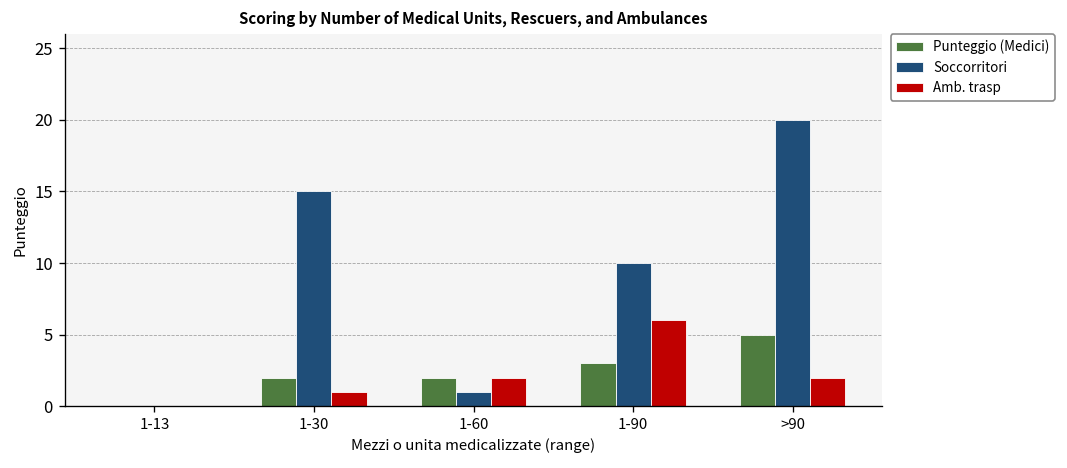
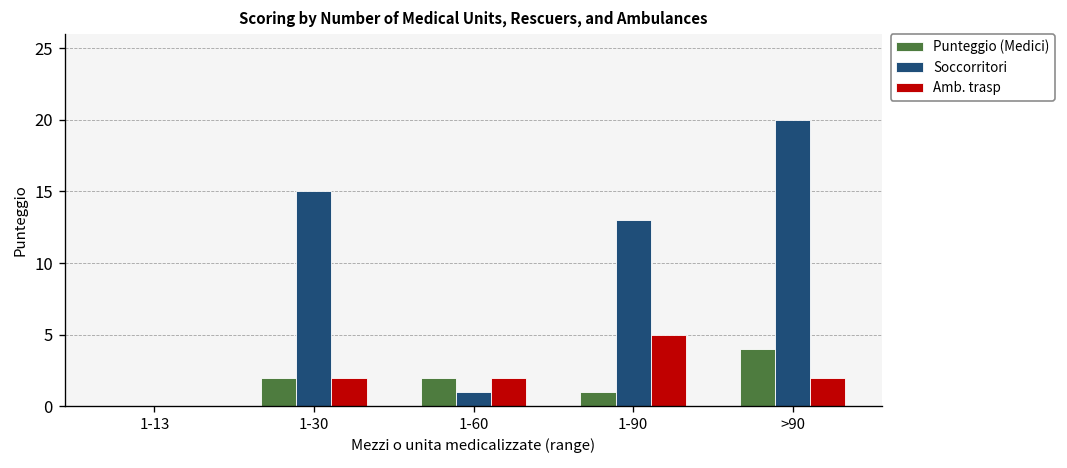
Amb. trasp, 1-30: 1 -> 2
Punteggio (Medici), 1-90: 3 -> 1
Soccorritori, 1-90: 10 -> 13
Amb. trasp, 1-90: 6 -> 5
Punteggio (Medici), >90: 5 -> 4
